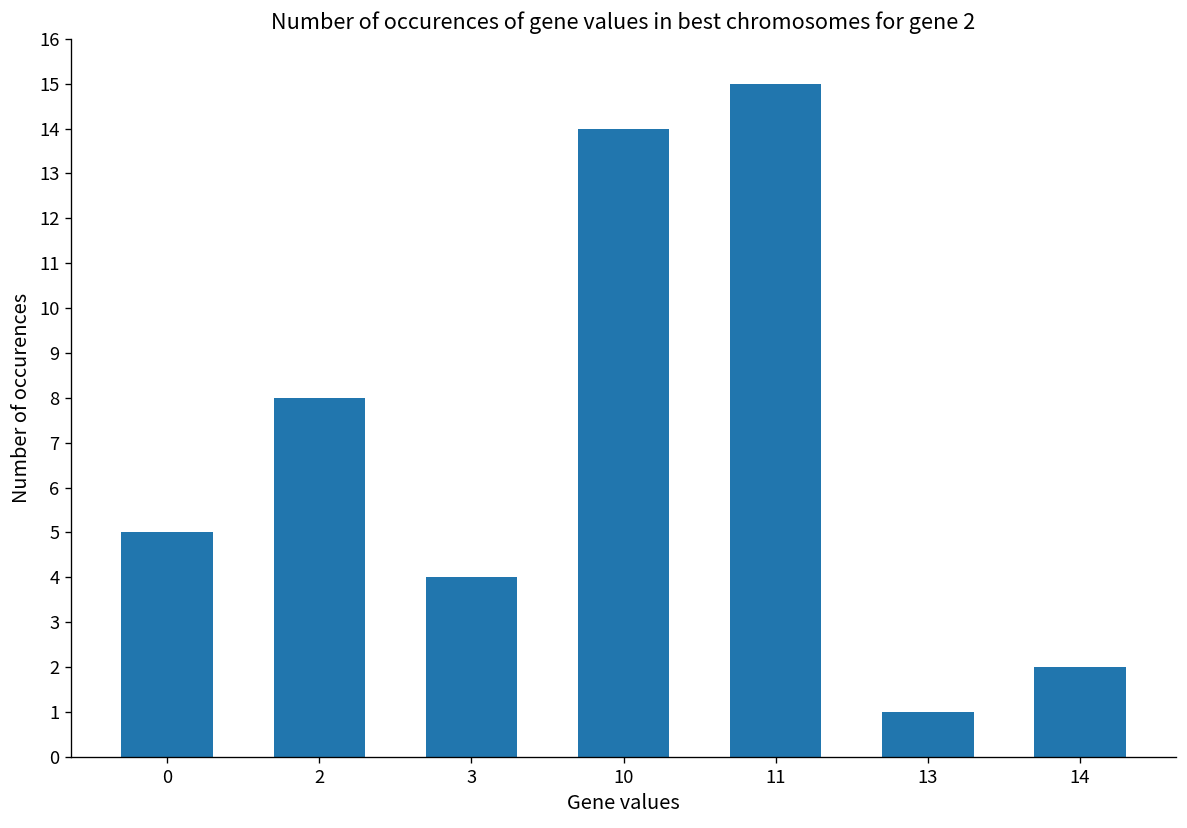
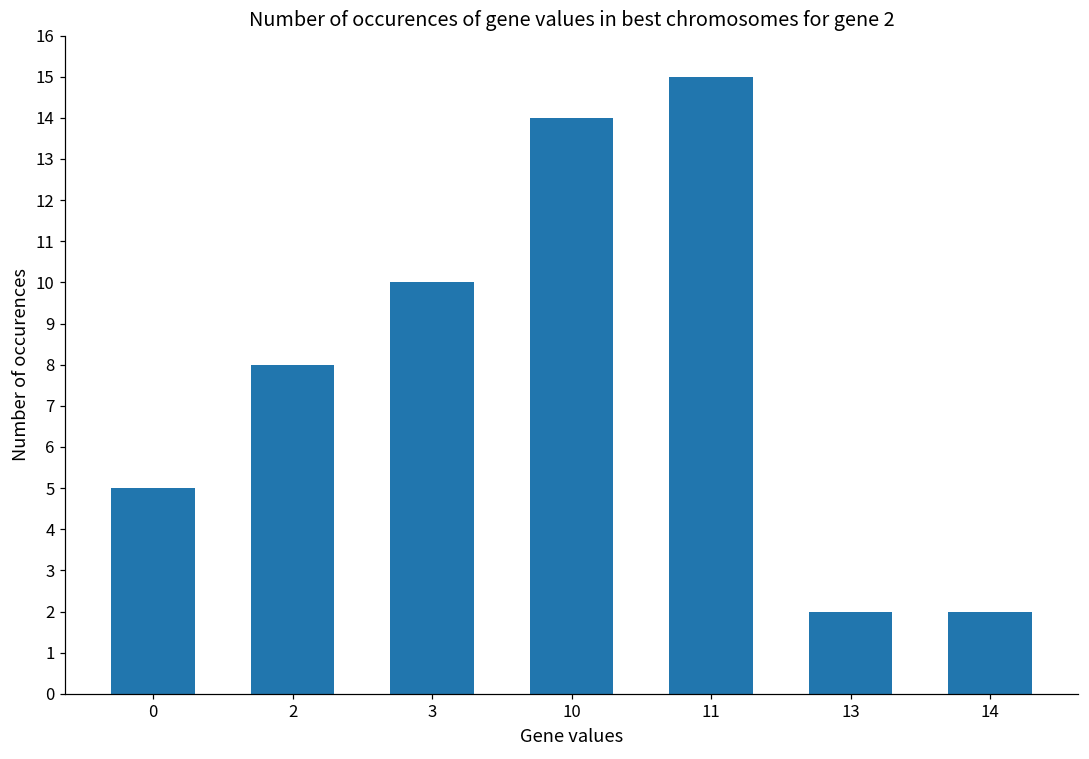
3: 4 -> 10
13: 1 -> 2
